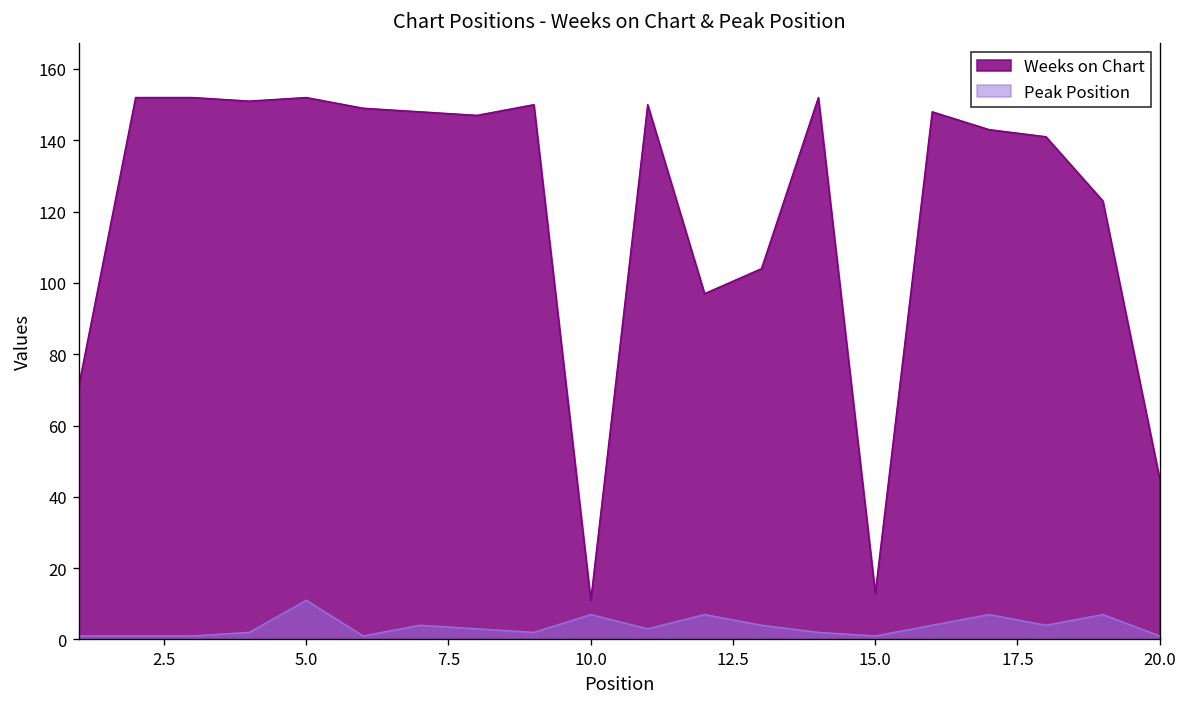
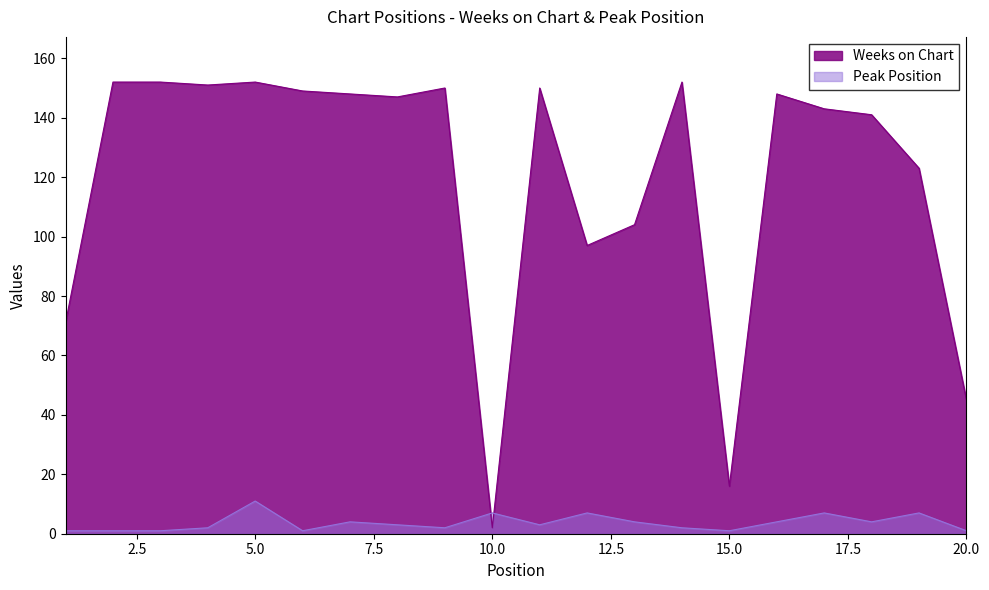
Weeks on Chart, 10.0: 11 -> 2
Weeks on Chart, 15.0: 13 -> 16
